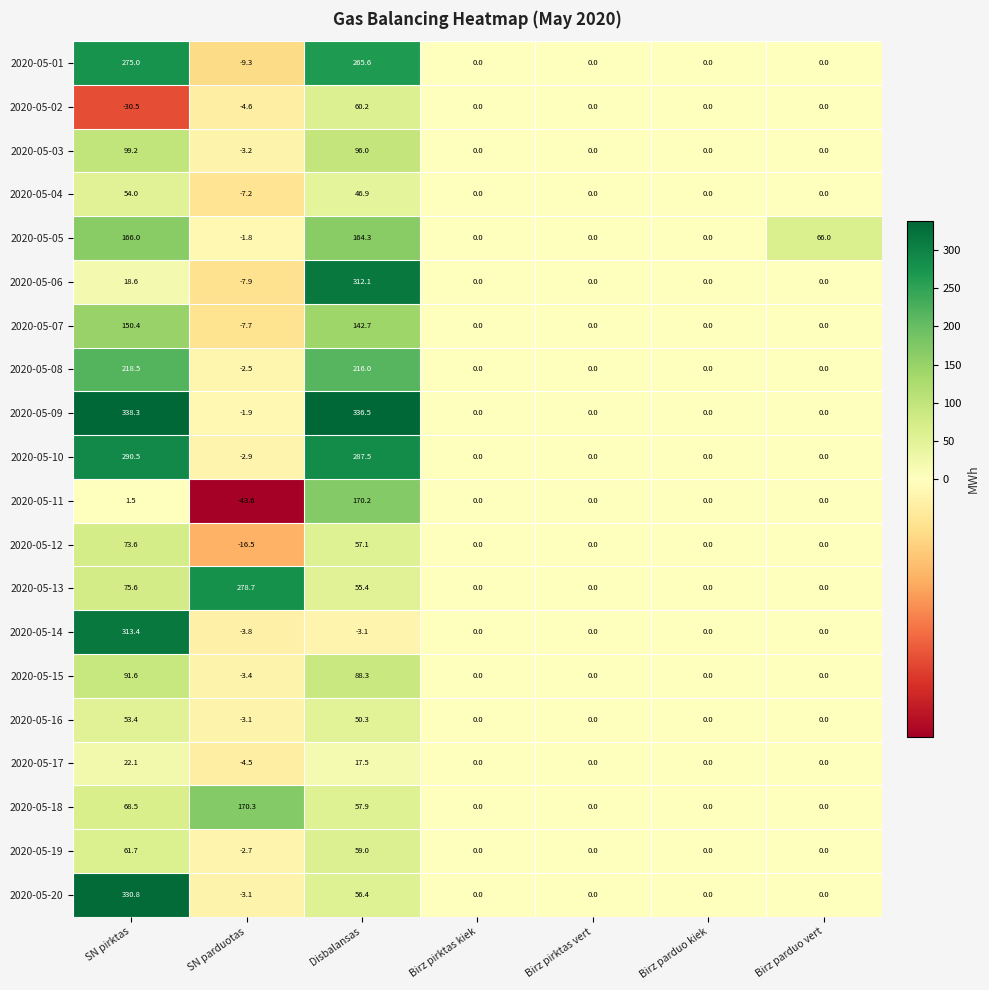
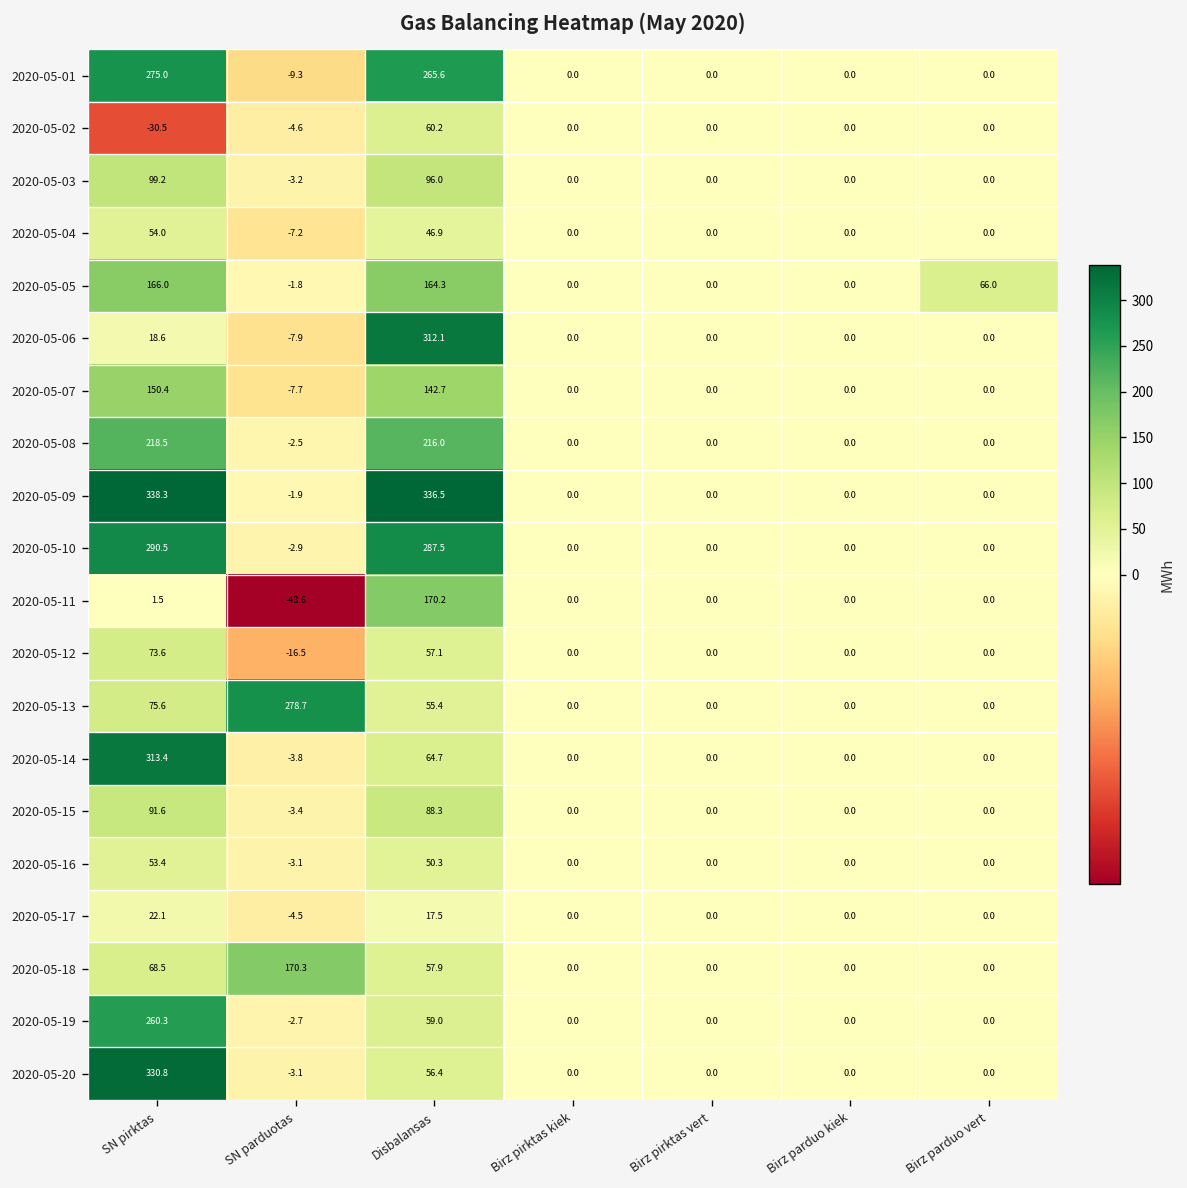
2020-05-14, Disbalansas: -3.1 -> 64.7
2020-05-19, SN pirktas: 61.7 -> 260.3
